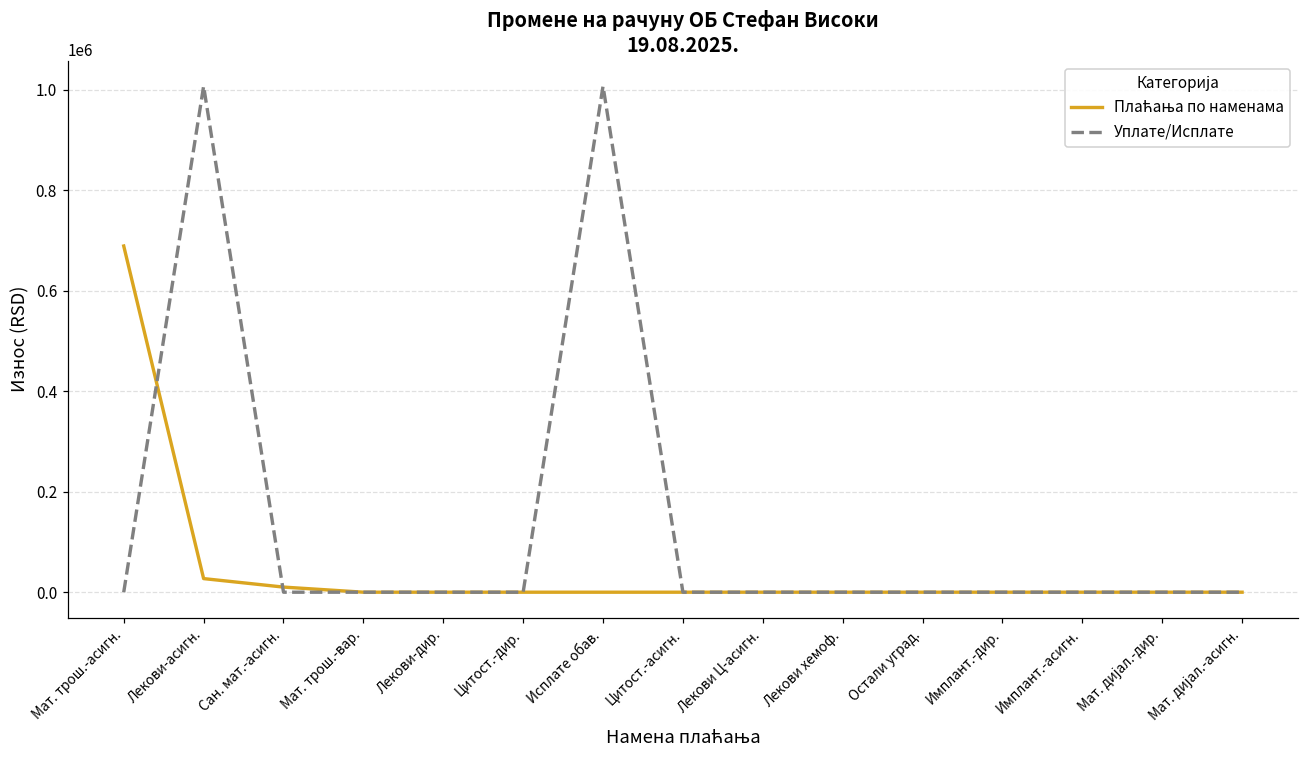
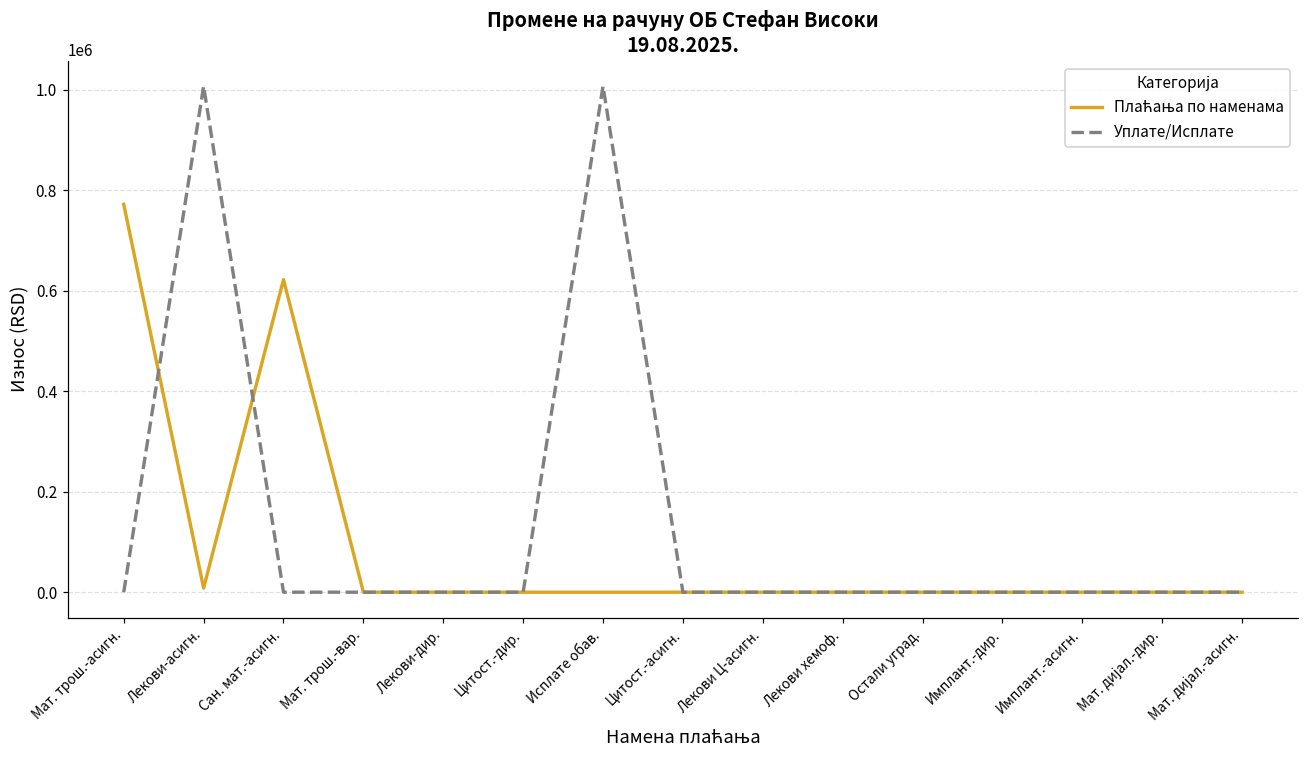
Плаћања по наменама, Мат. трош.-асигн.: 690000 -> 770000
Плаћања по наменама, Лекови-асигн.: 30000 -> 10000
Плаћања по наменама, Сан. мат.-асигн.: 10000 -> 620000
